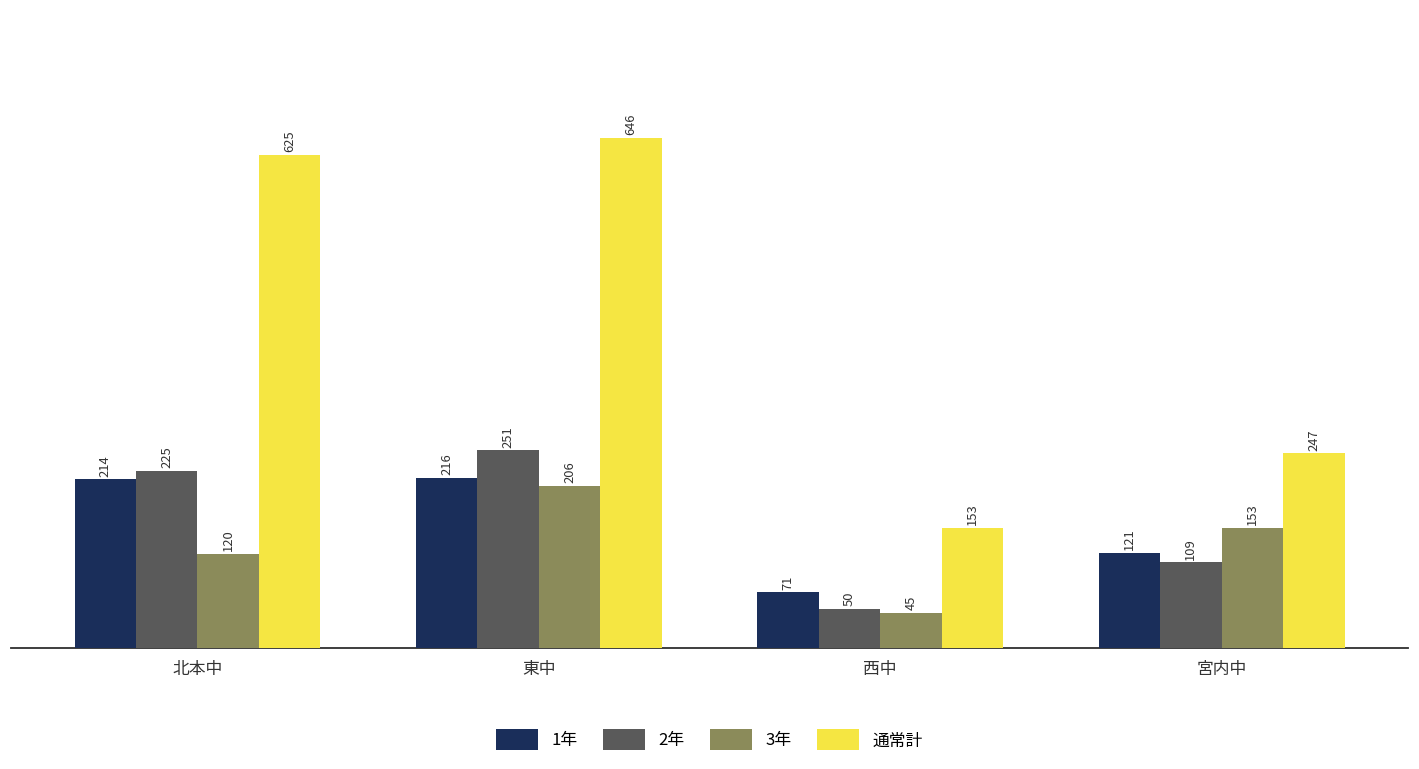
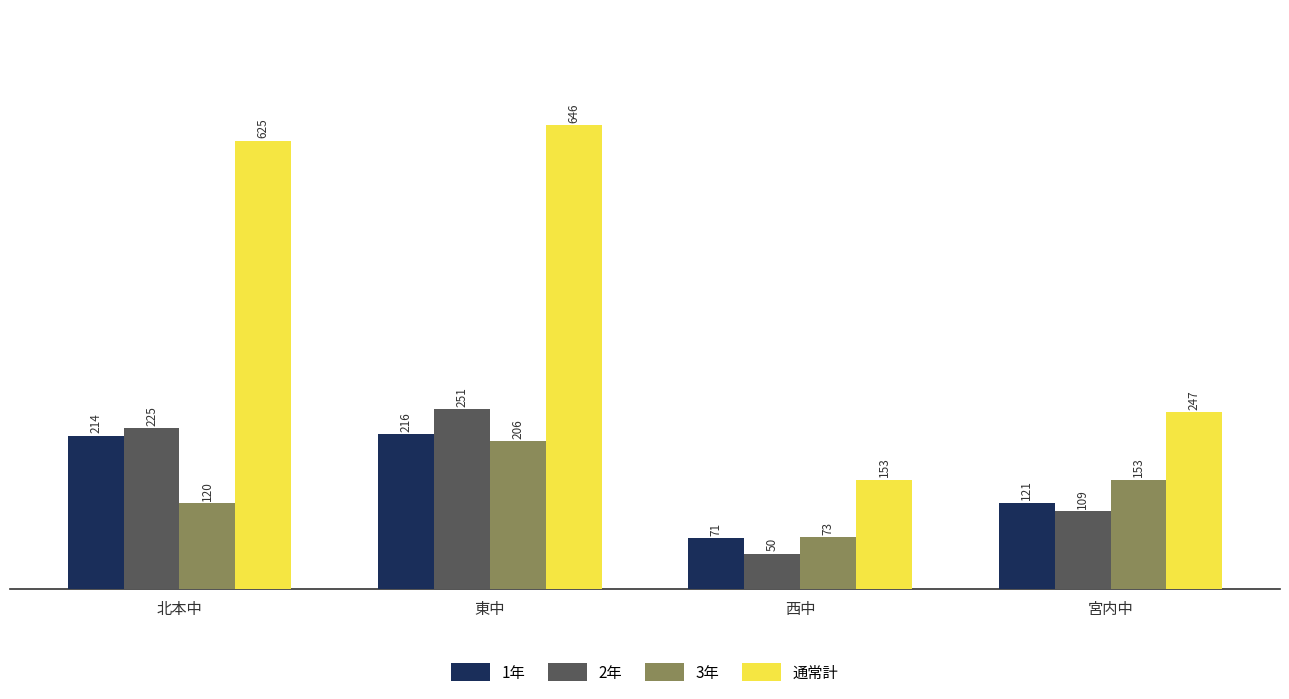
3年, 西中: 45 -> 73
